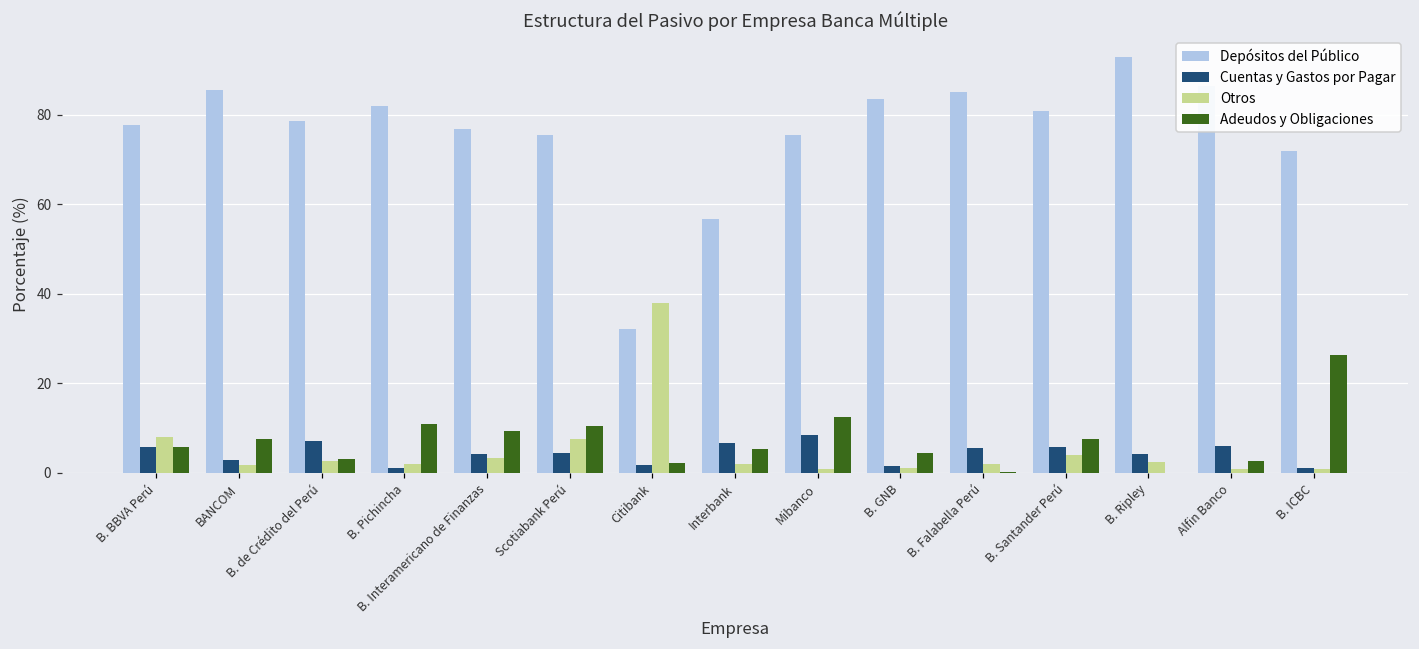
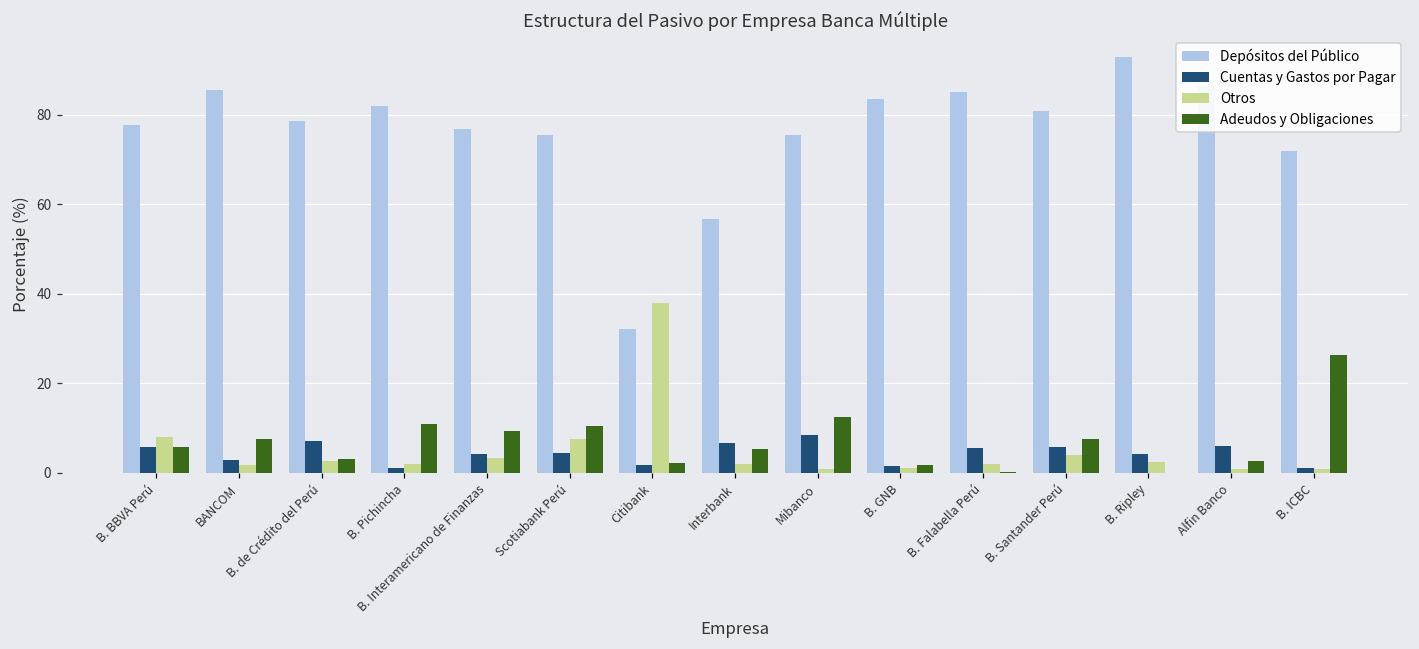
Adeudos y Obligaciones, B. GNB: 4 -> 2
